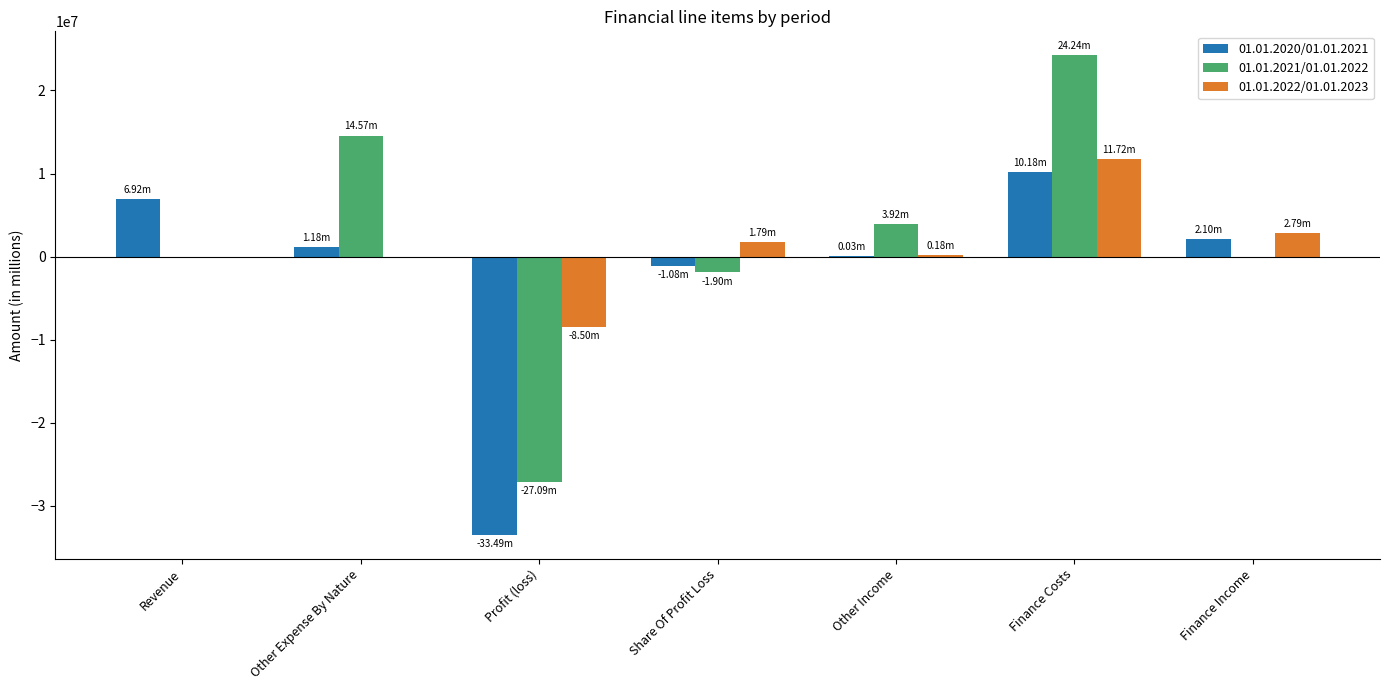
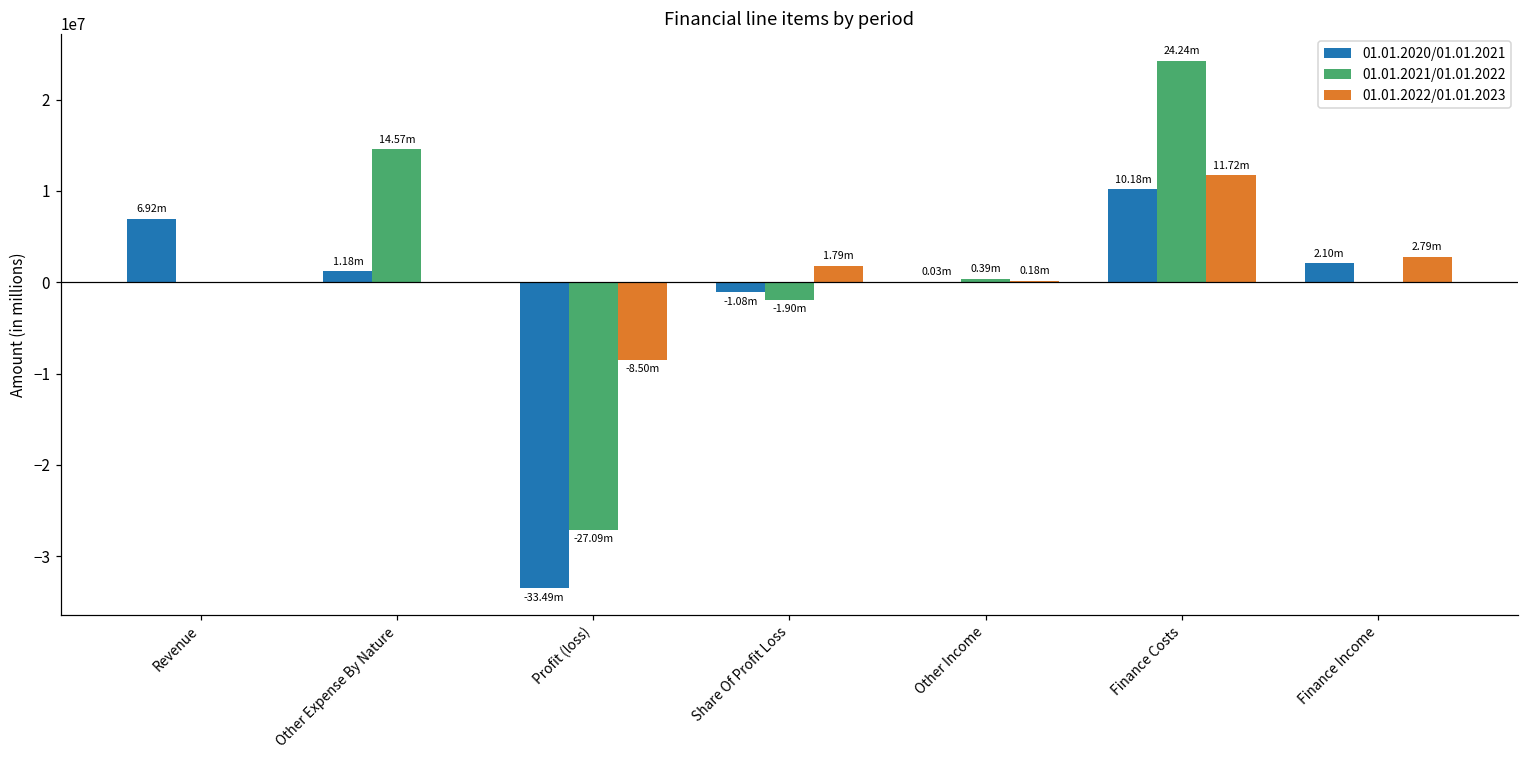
01.01.2021/01.01.2022, Other Income: 3.92m -> 0.39m
